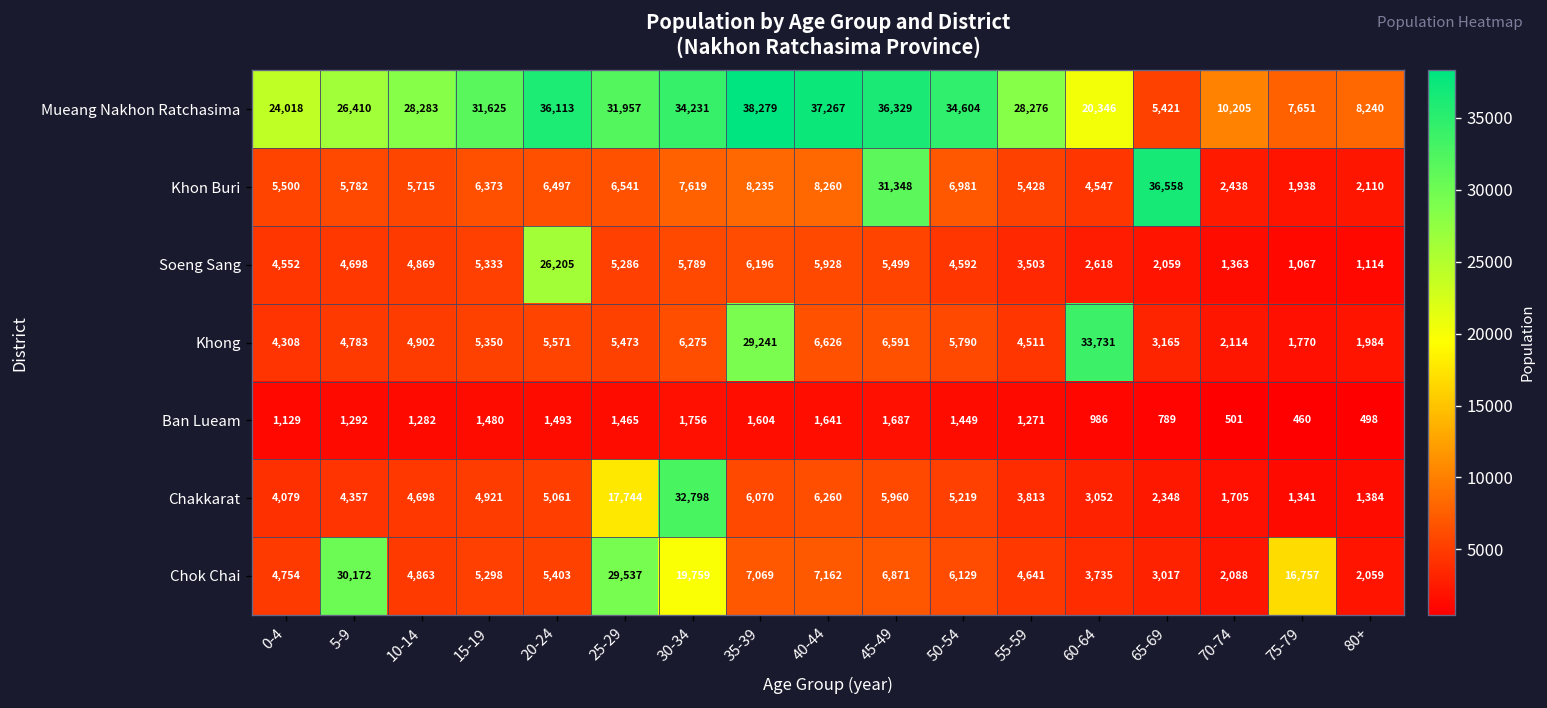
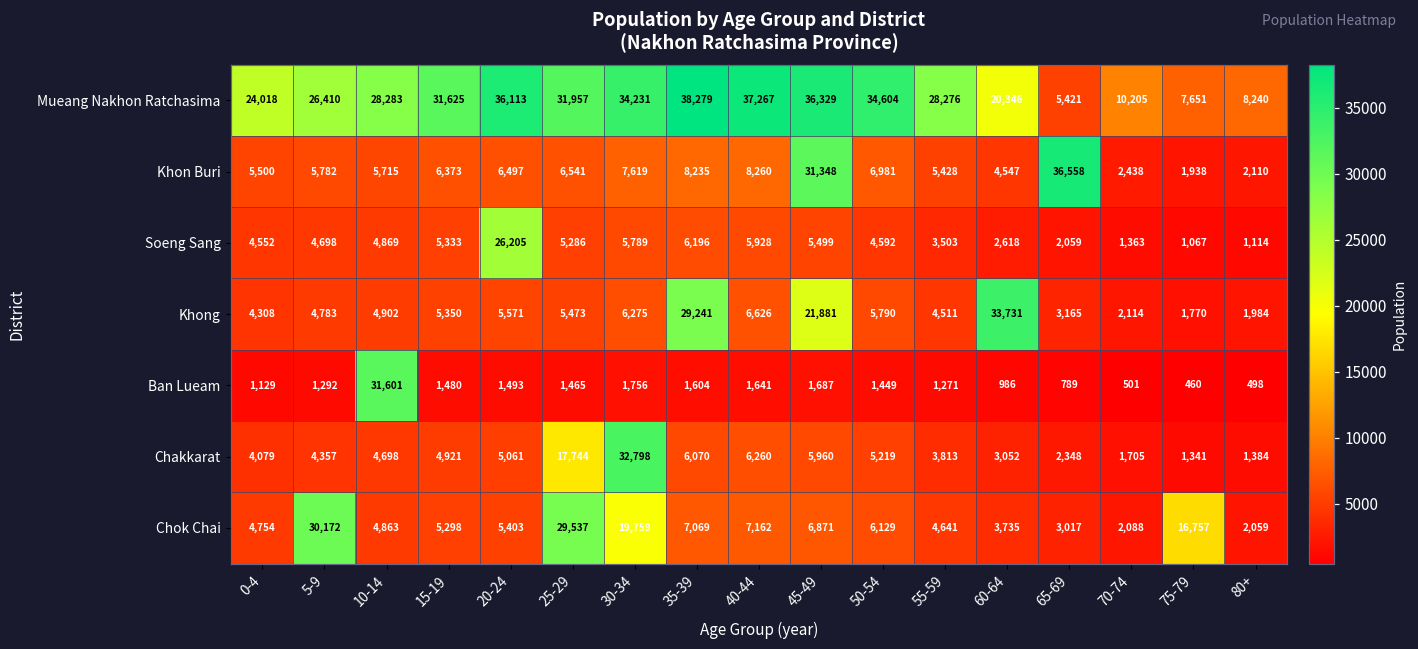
Khong, 45-49: 6,591 -> 21,881
Ban Lueam, 10-14: 1,282 -> 31,601
